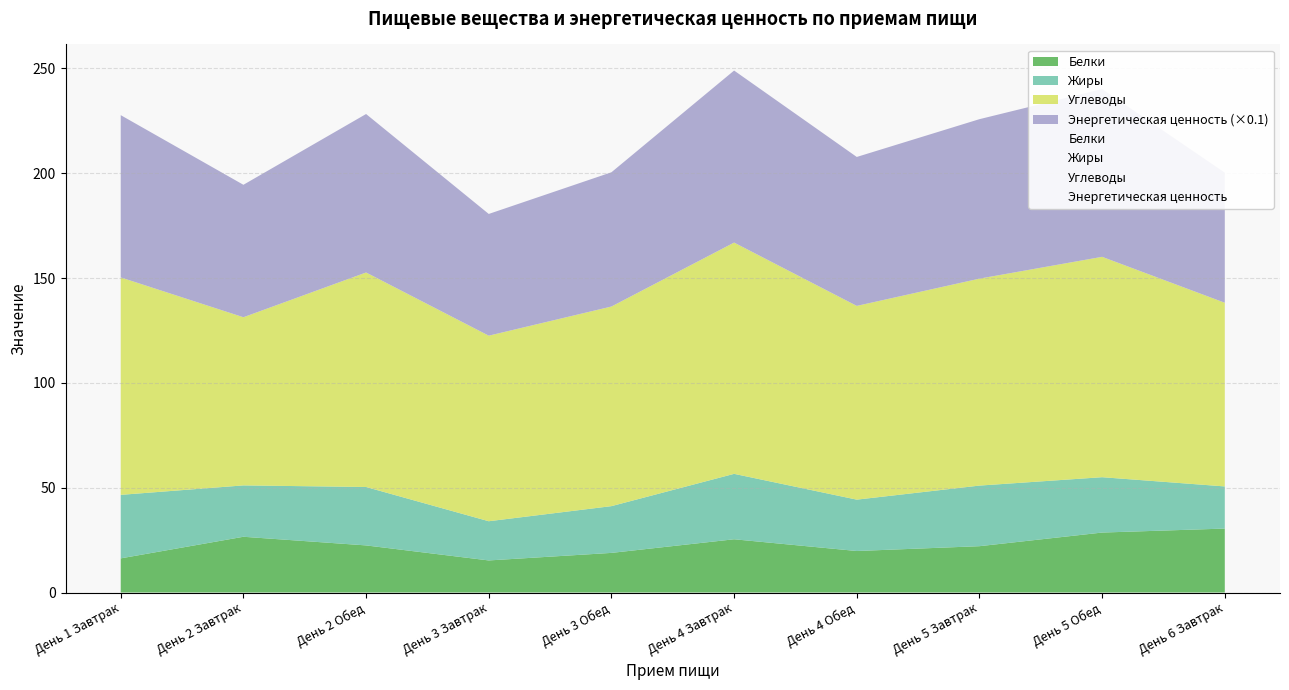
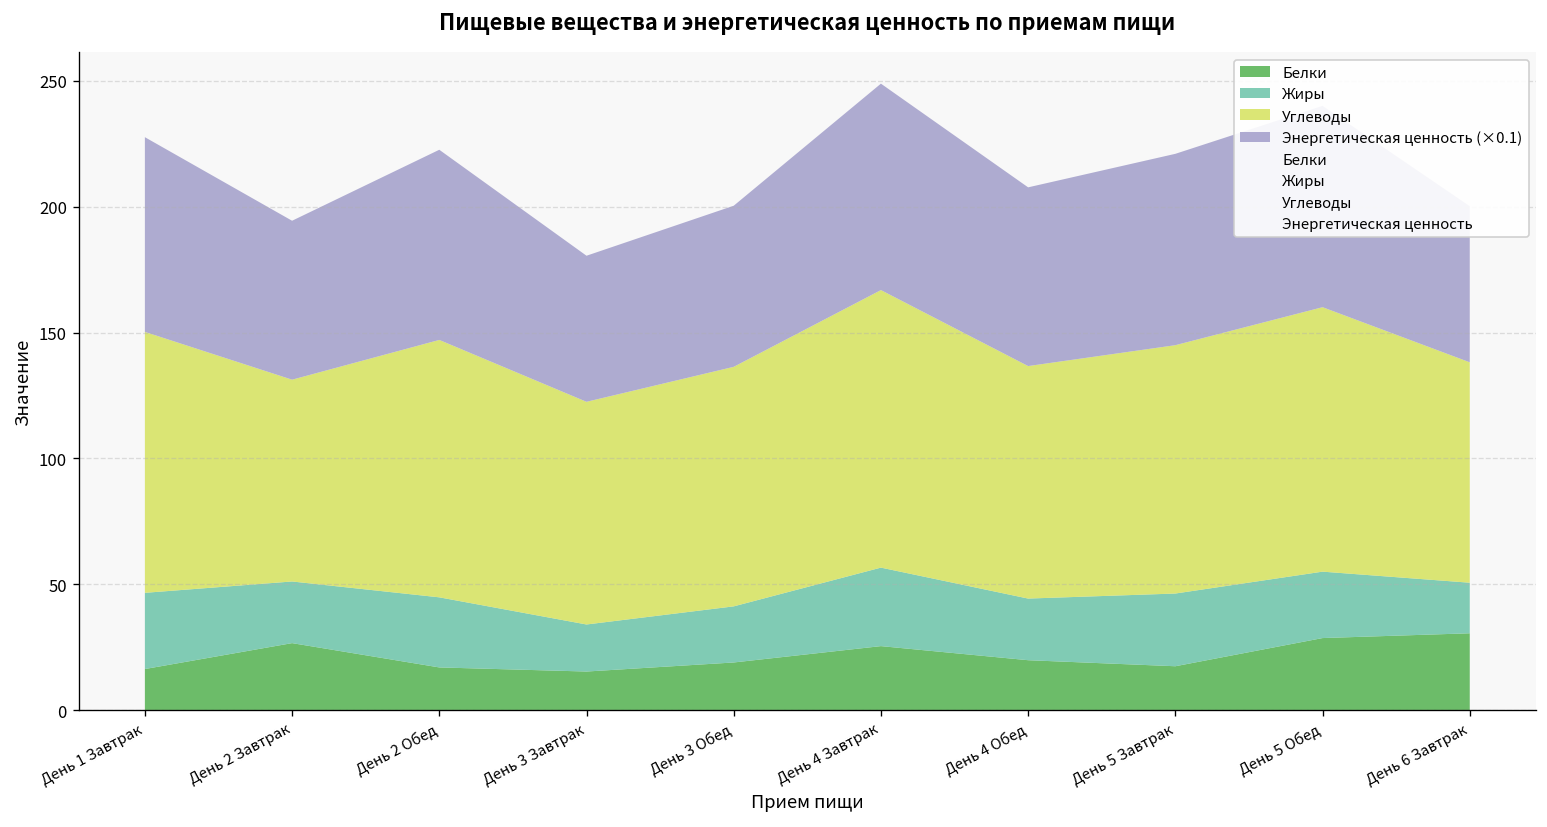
Белки, День 2 Обед: 22 -> 17
Белки, День 5 Завтрак: 22 -> 17
